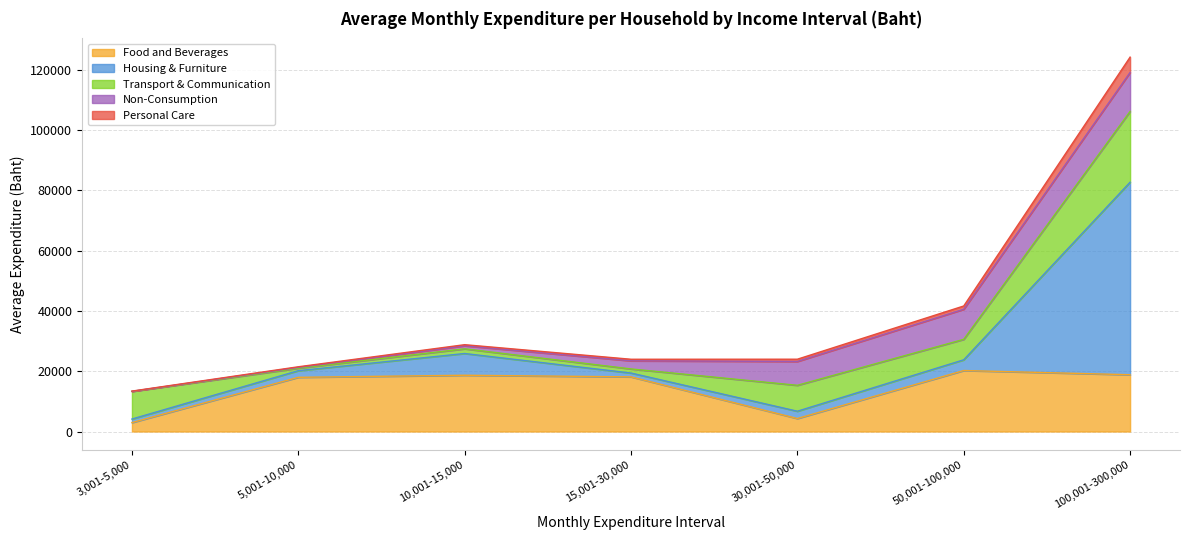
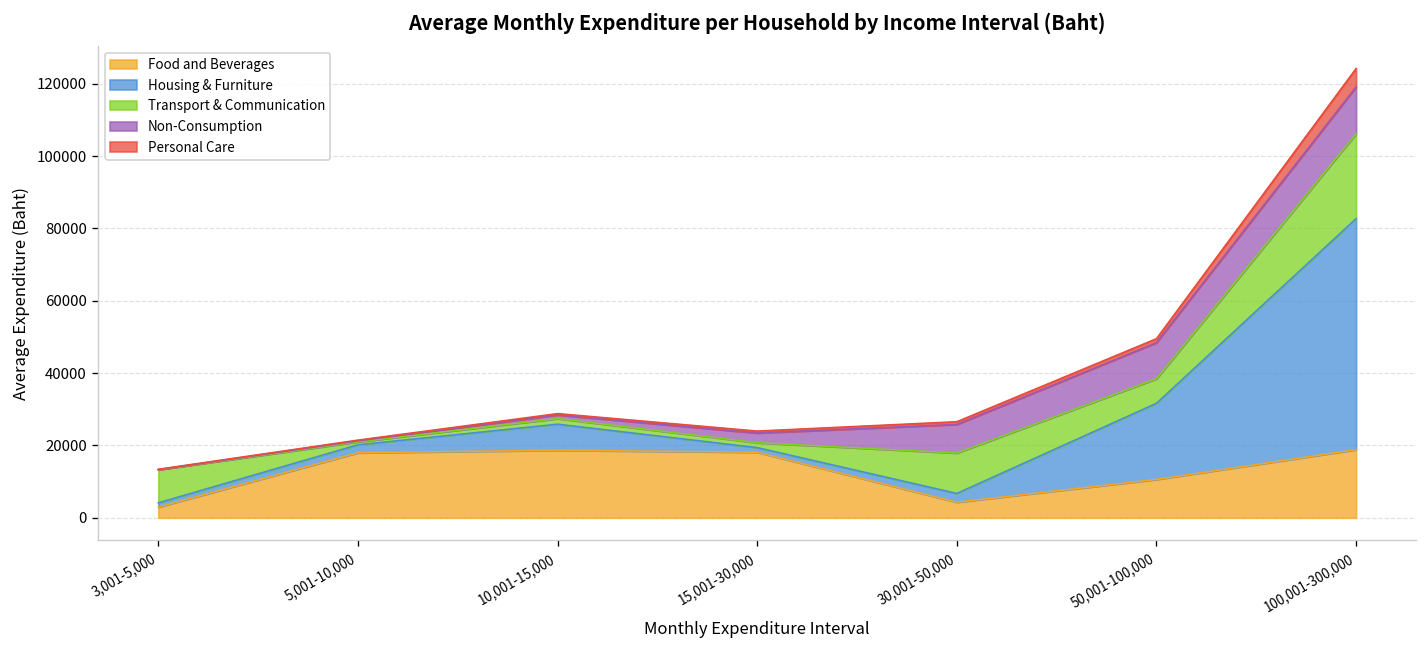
Transport & Communication, 30,001-50,000: 9000 -> 11000
Food and Beverages, 50,001-100,000: 20000 -> 11000
Housing & Furniture, 50,001-100,000: 4000 -> 21000
